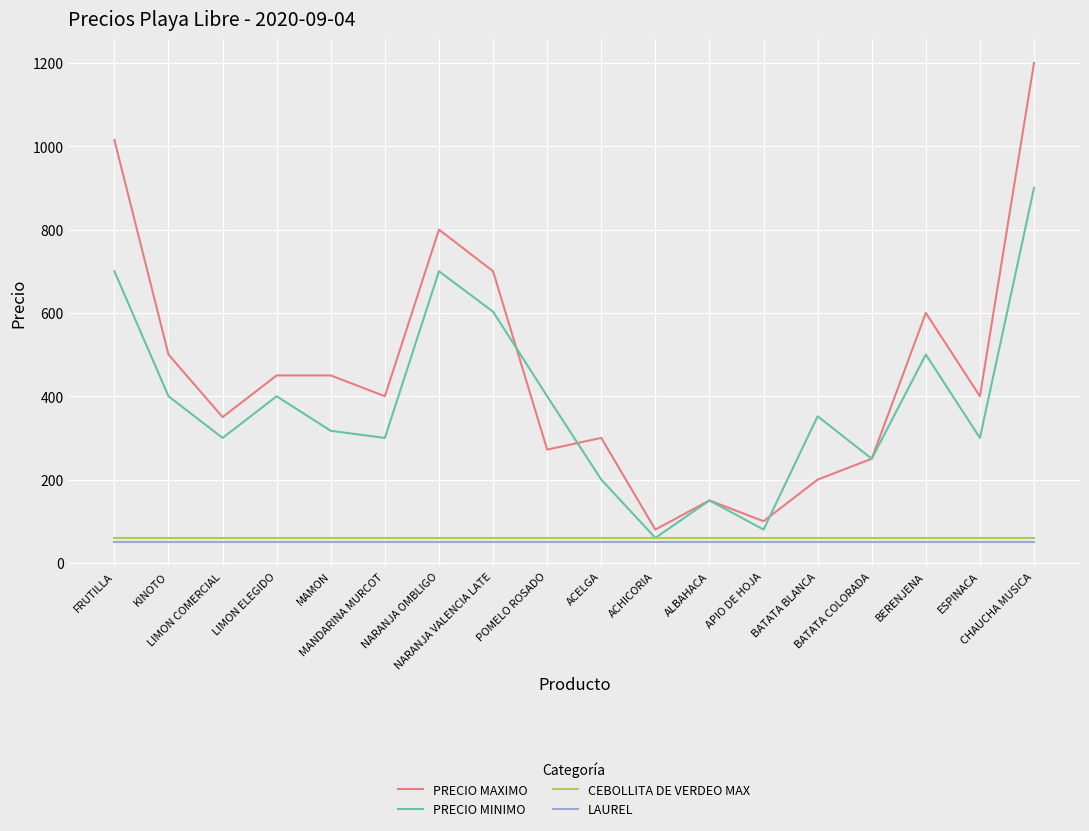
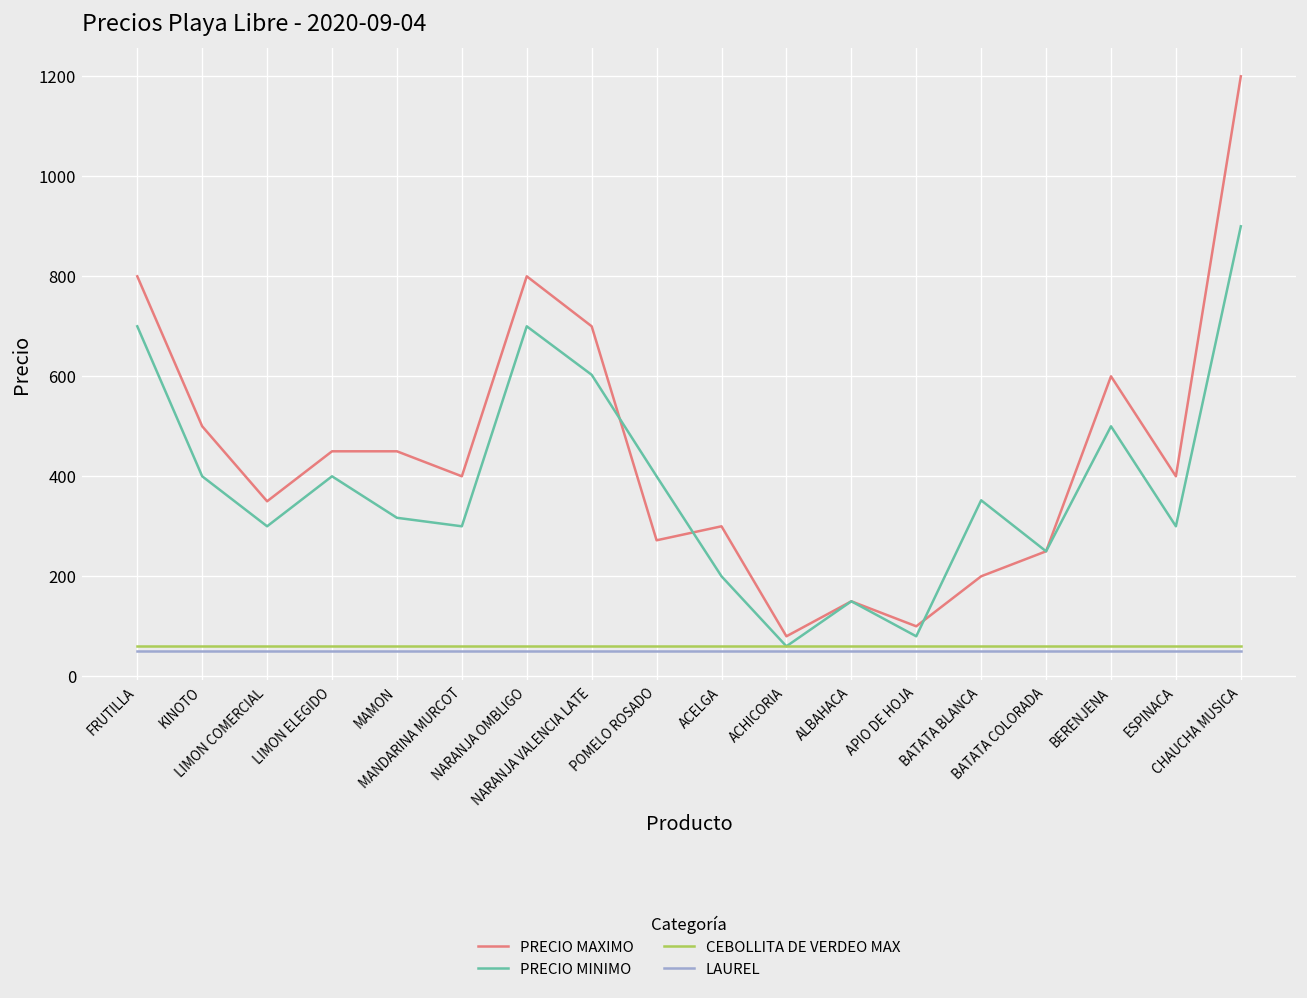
PRECIO MAXIMO, FRUTILLA: 1020 -> 800
